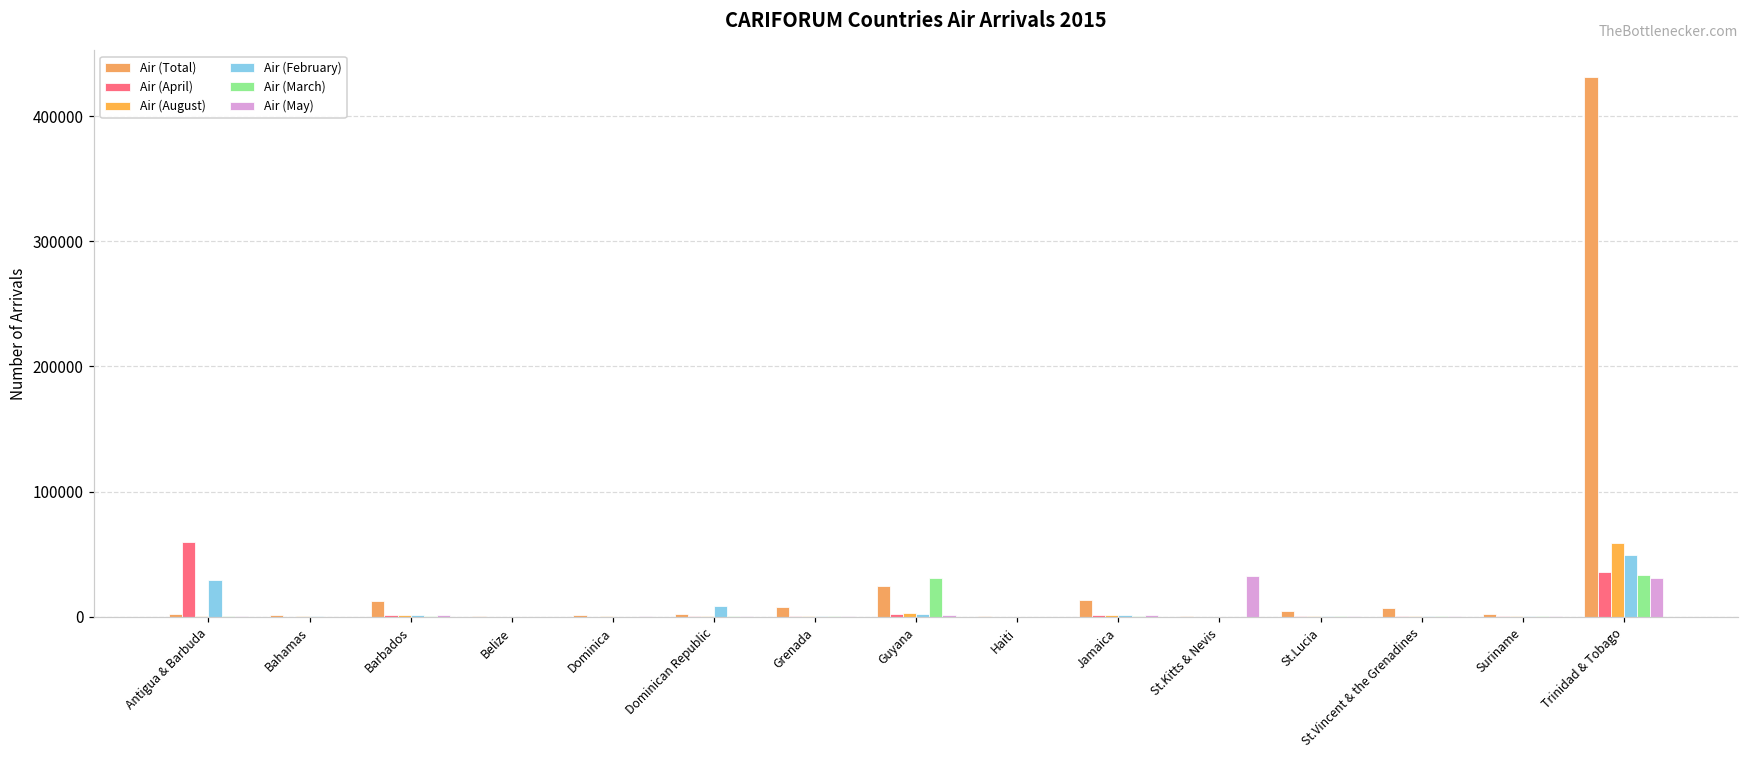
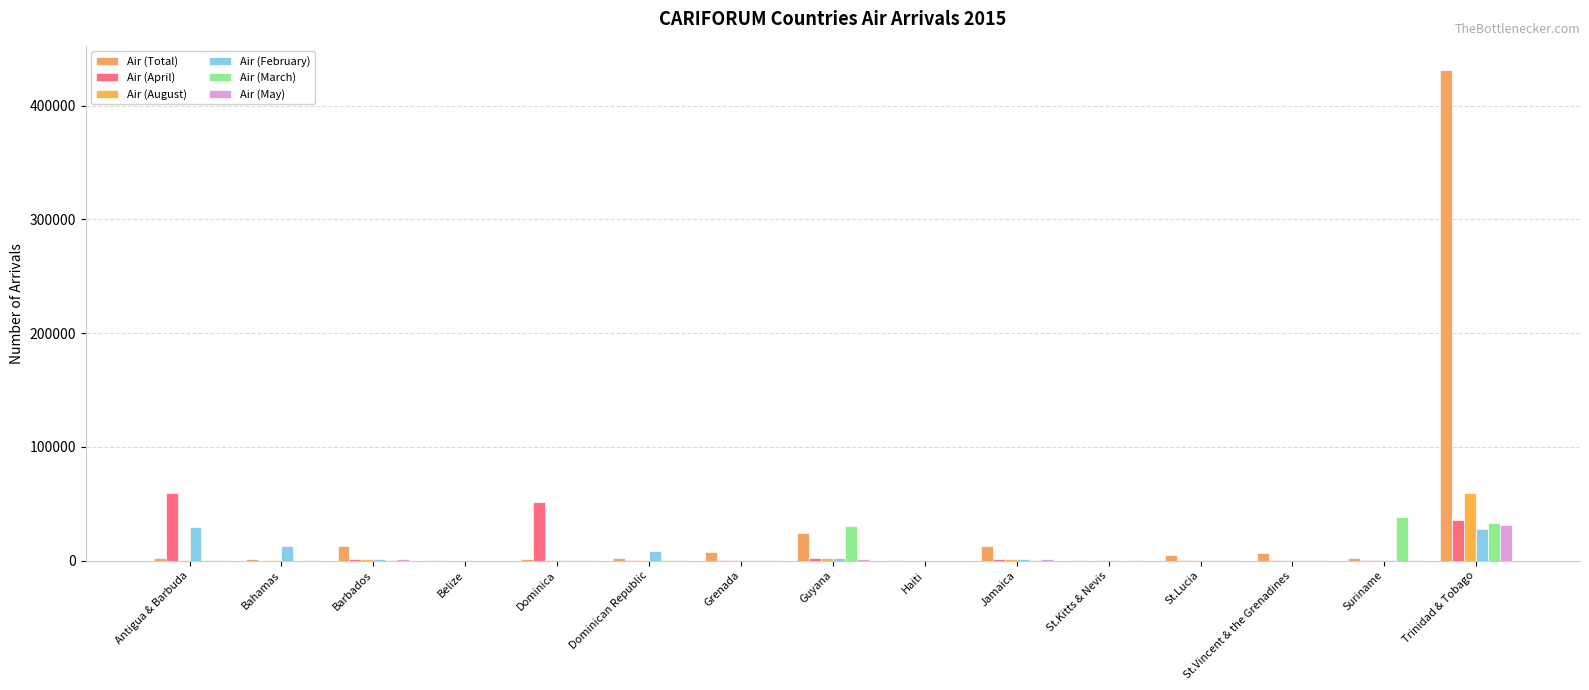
Air (February), Bahamas: 0 -> 13000
Air (April), Dominica: 0 -> 52000
Air (May), St.Kitts & Nevis: 32000 -> 0
Air (March), Suriname: 0 -> 38000
Air (February), Trinidad & Tobago: 49000 -> 28000
